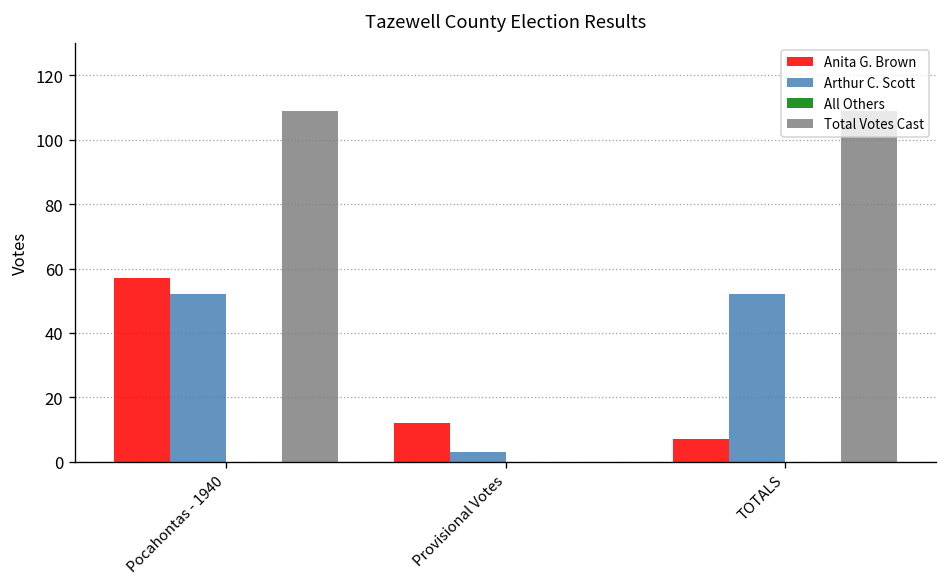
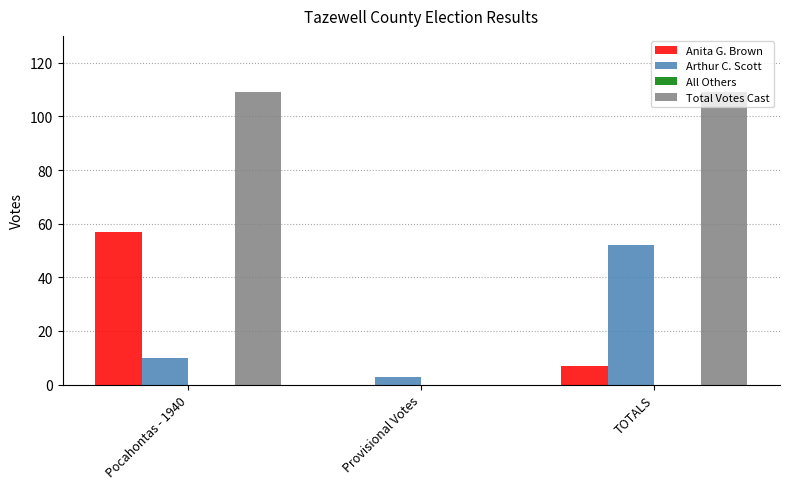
Arthur C. Scott, Pocahontas - 1940: 52 -> 10
Anita G. Brown, Provisional Votes: 12 -> 0
